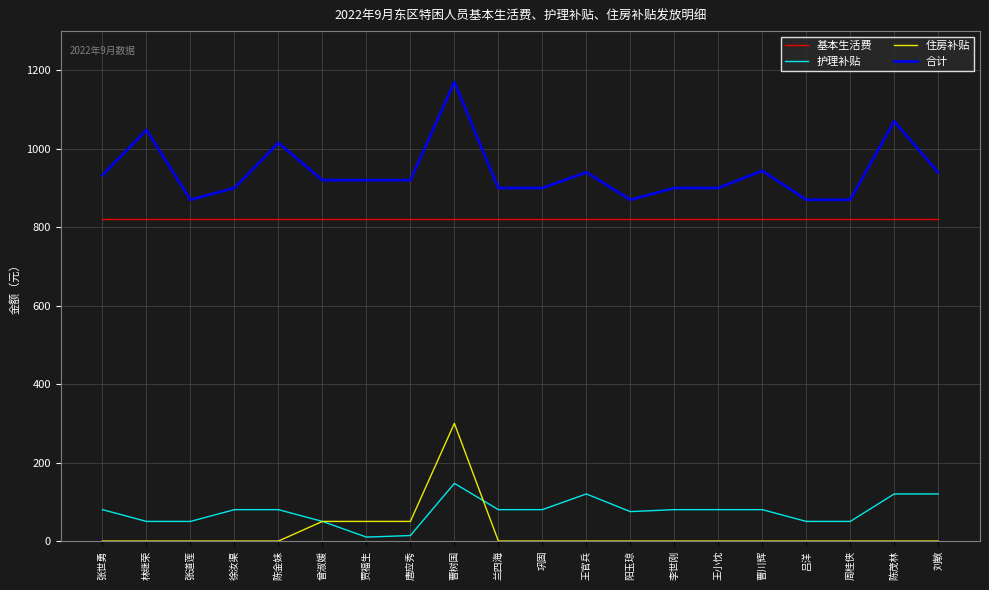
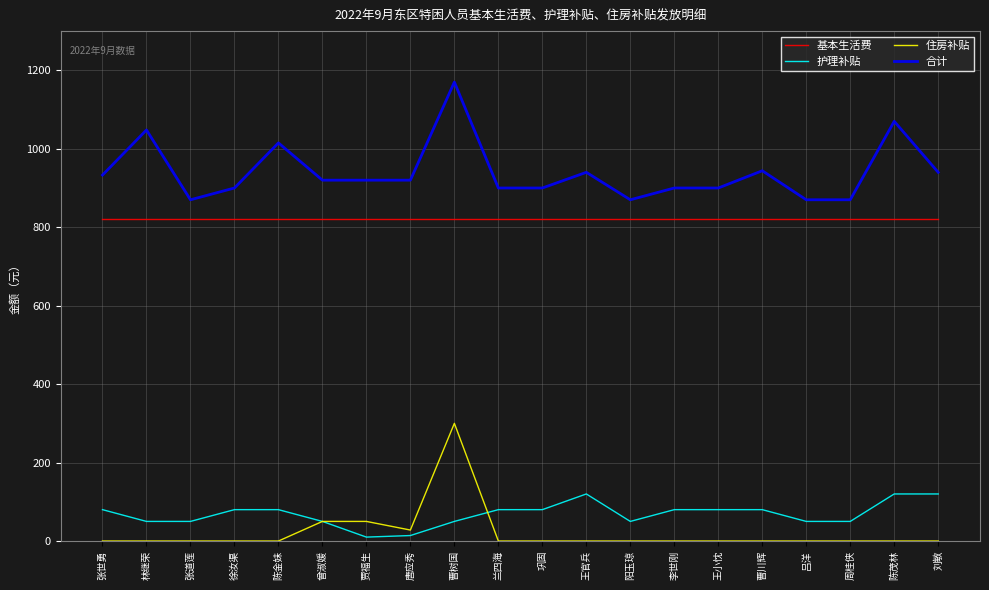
住房补贴, 唐应秀: 50 -> 30
护理补贴, 曹树国: 150 -> 50
护理补贴, 阳玉琼: 80 -> 50
